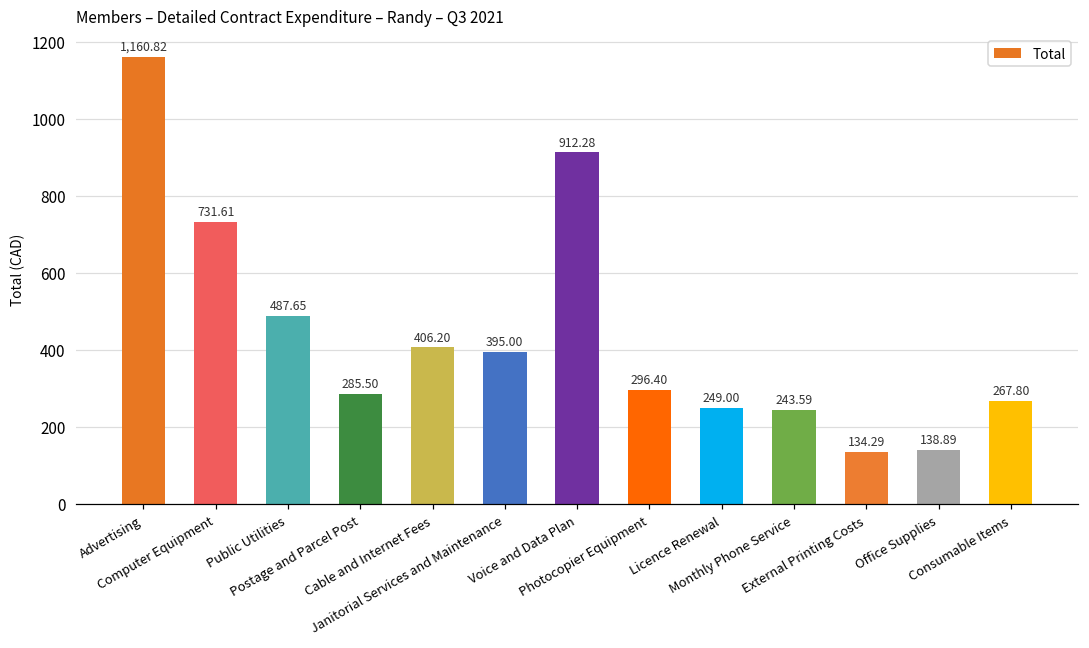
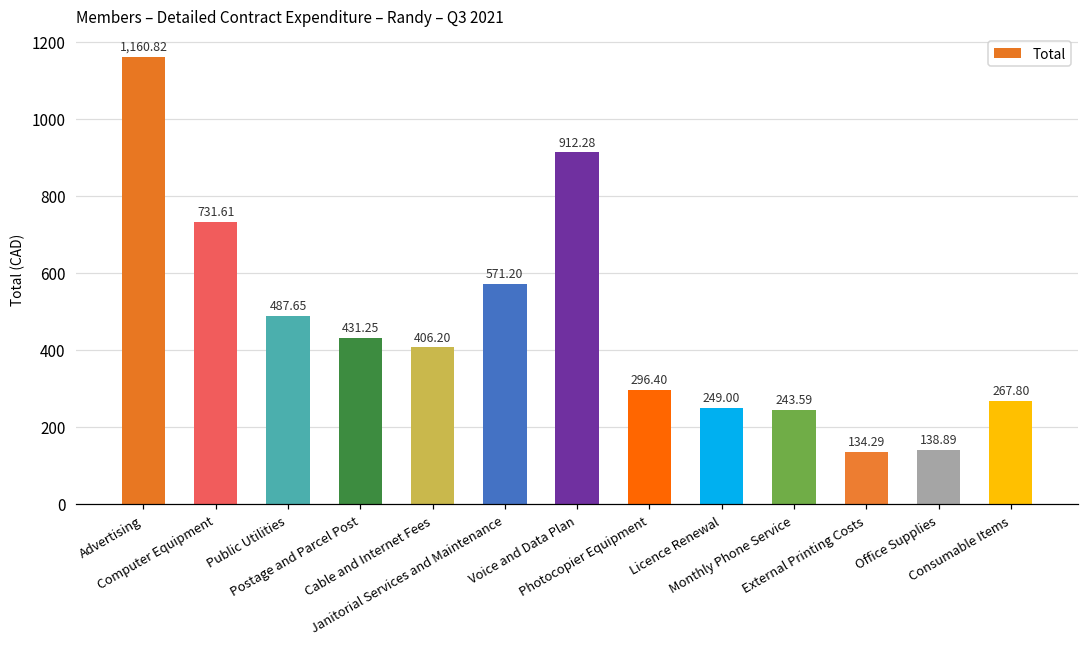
Postage and Parcel Post: 285.50 -> 431.25
Janitorial Services and Maintenance: 395.00 -> 571.20
